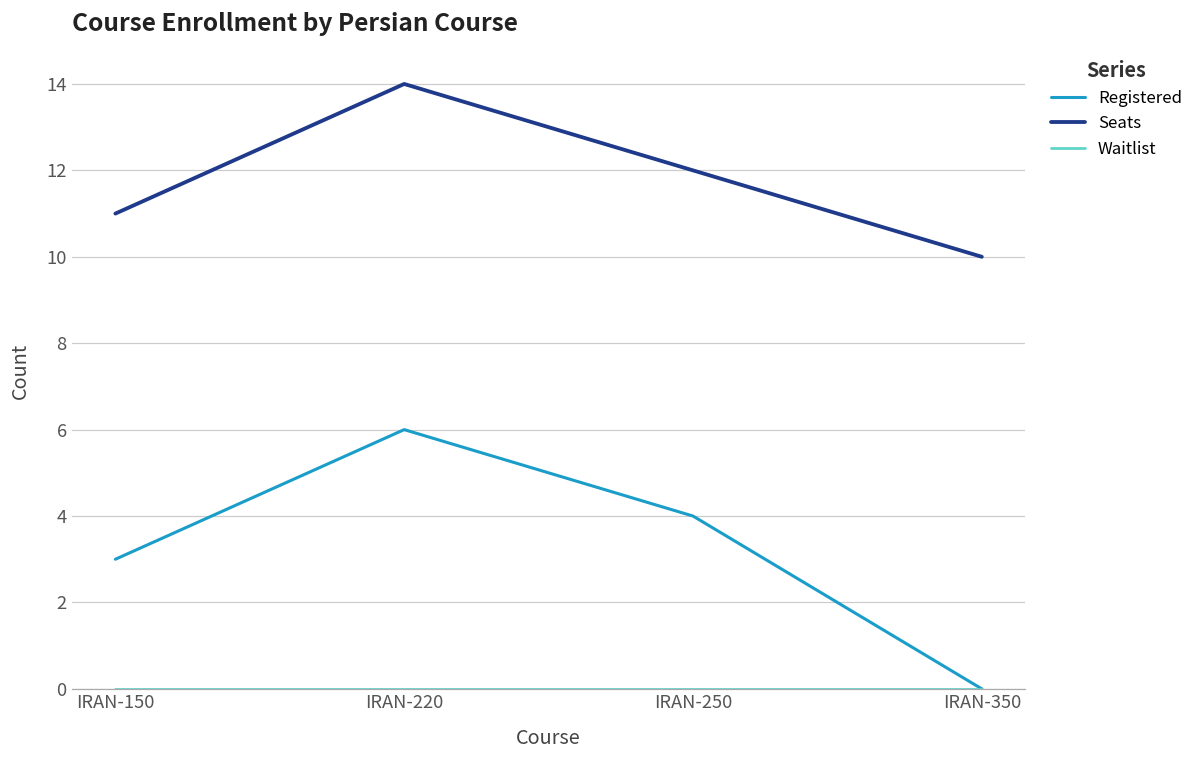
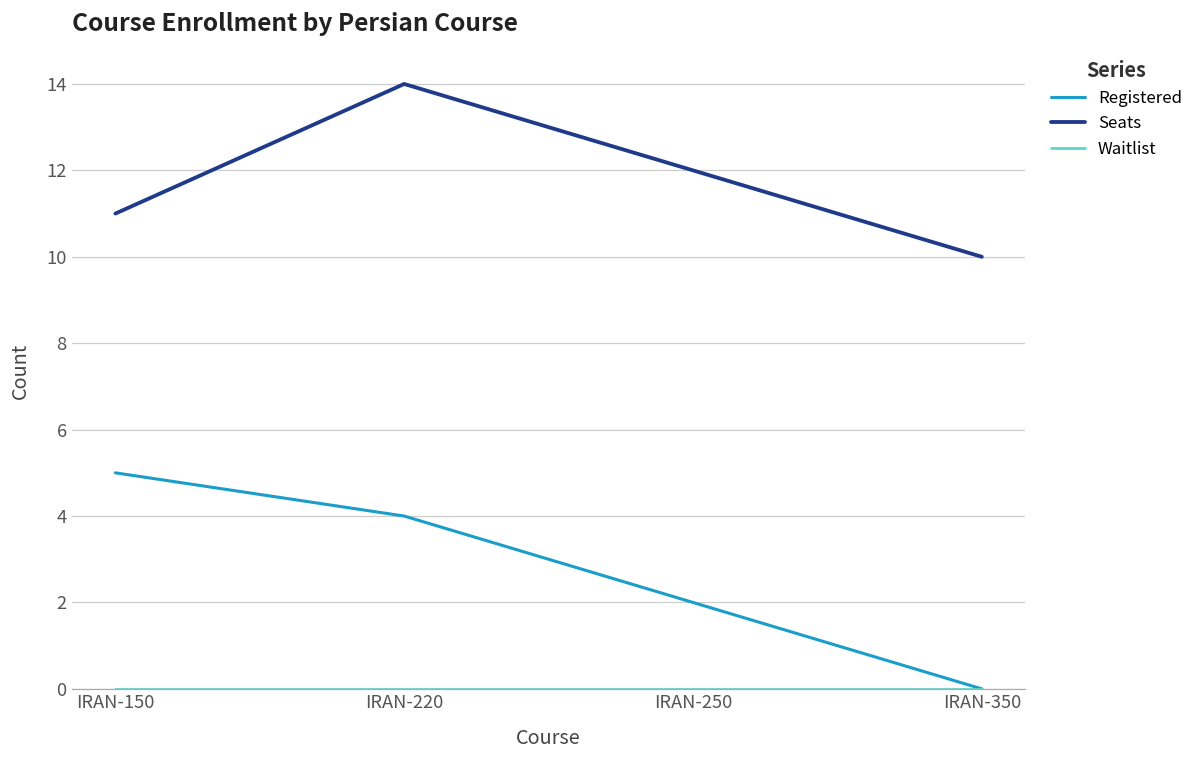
Registered, IRAN-150: 3 -> 5
Registered, IRAN-220: 6 -> 4
Registered, IRAN-250: 4 -> 2
